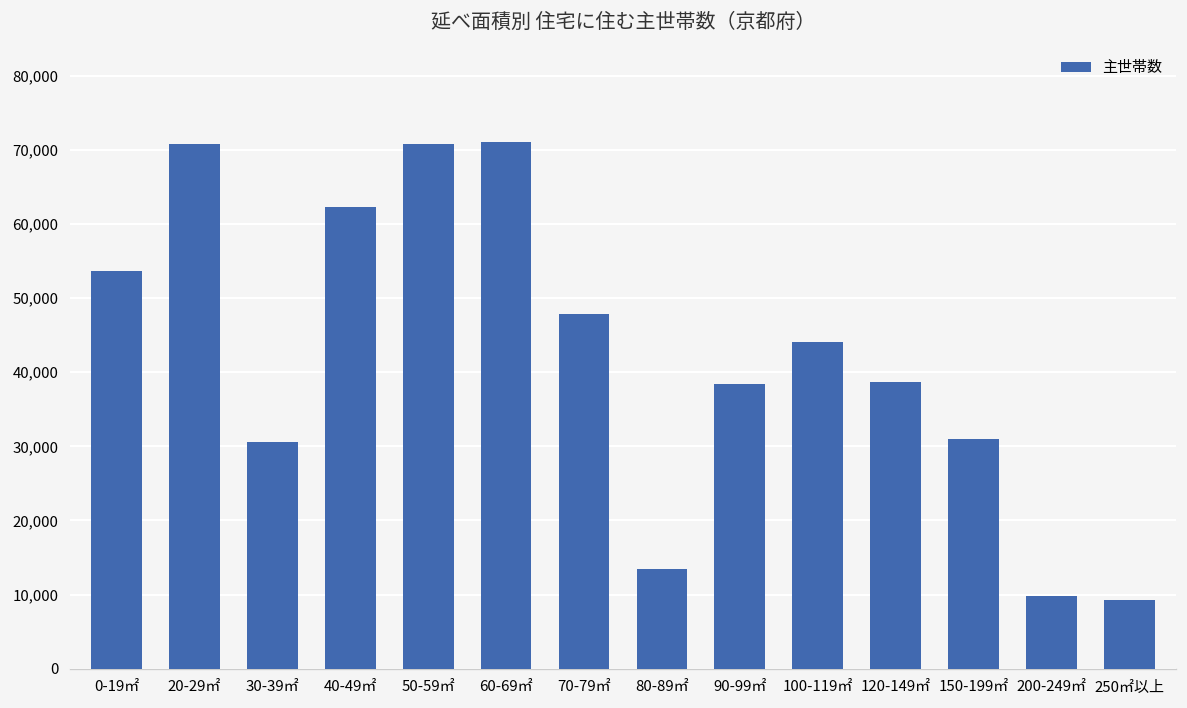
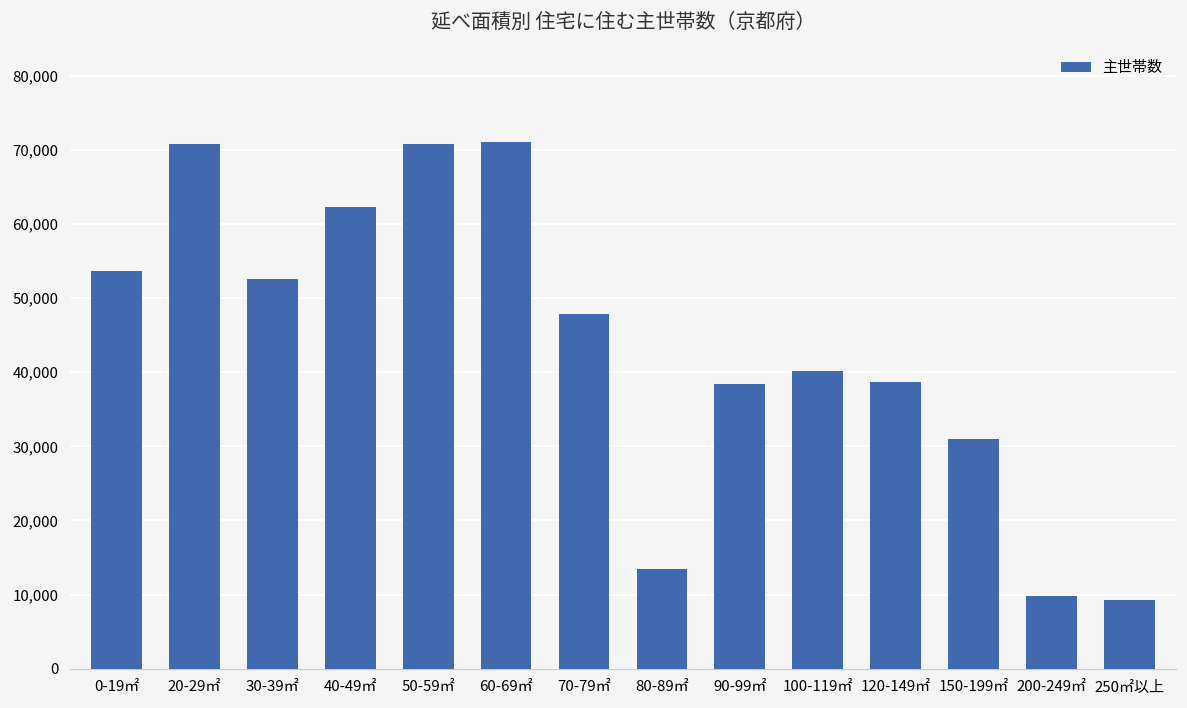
30-39㎡: 31,000 -> 53,000
100-119㎡: 44,000 -> 40,000
